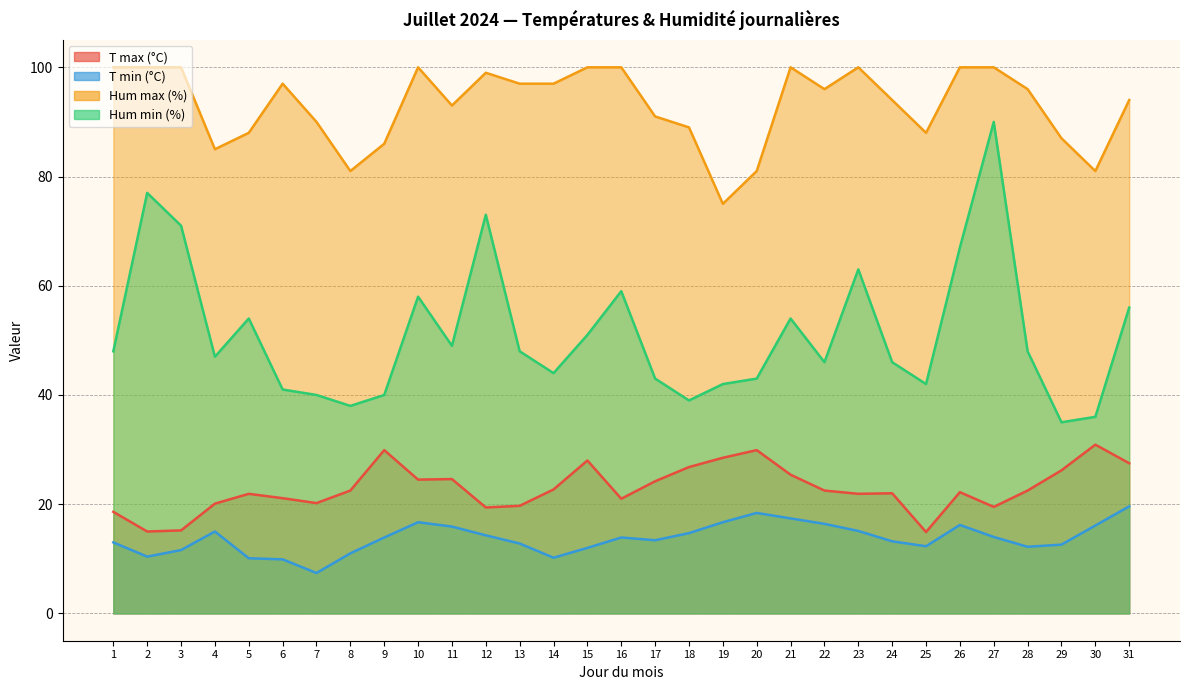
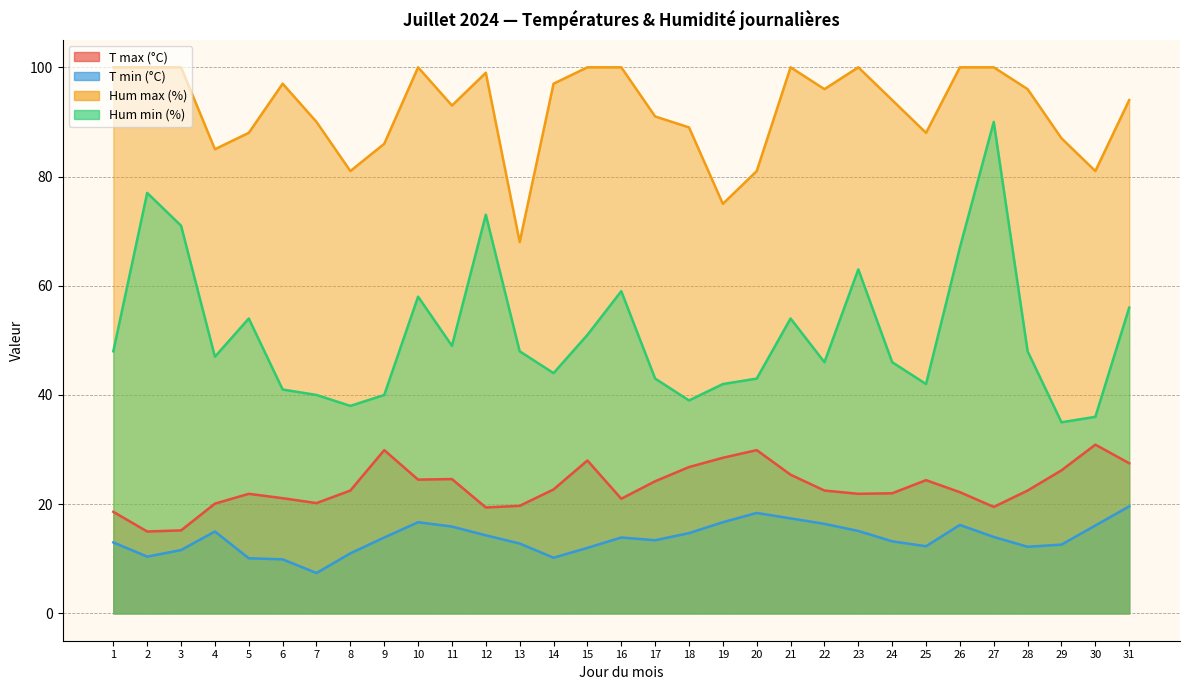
Hum max (%), 13: 97 -> 68
T max (°C), 25: 15 -> 24
